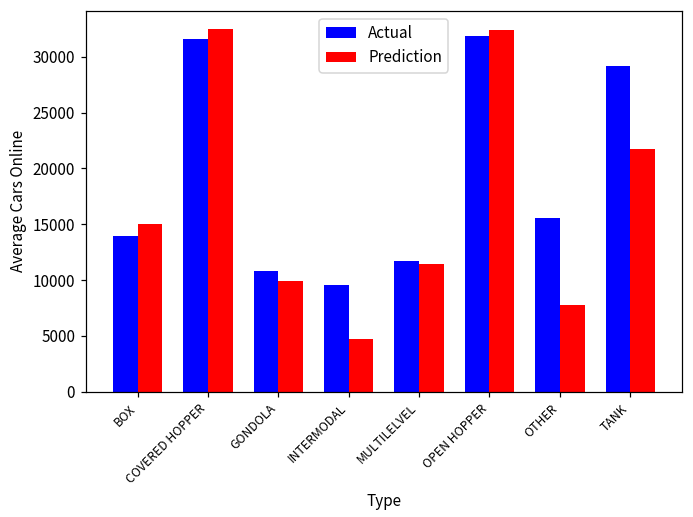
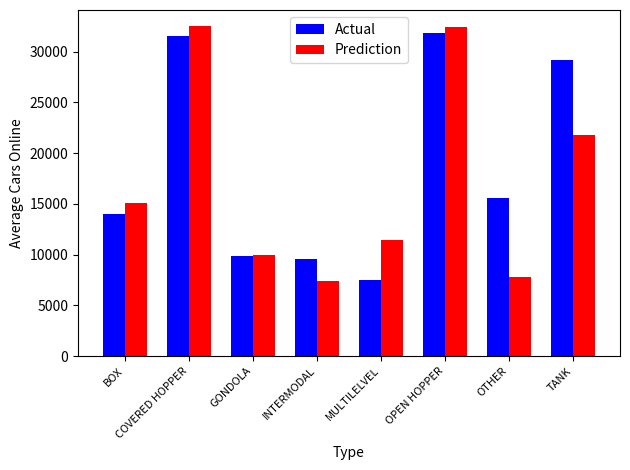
Actual, GONDOLA: 10900 -> 9900
Prediction, INTERMODAL: 4800 -> 7400
Actual, MULTILELVEL: 11700 -> 7500
